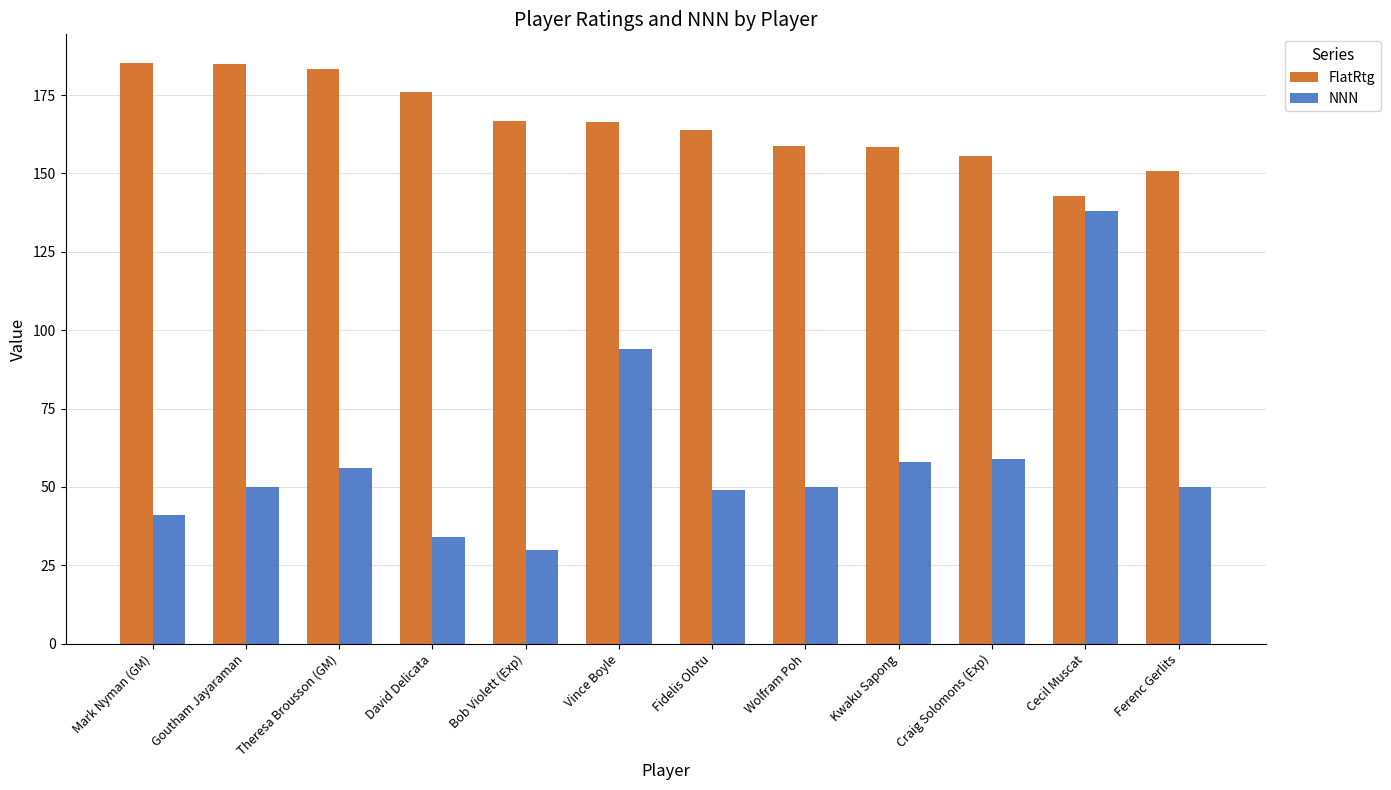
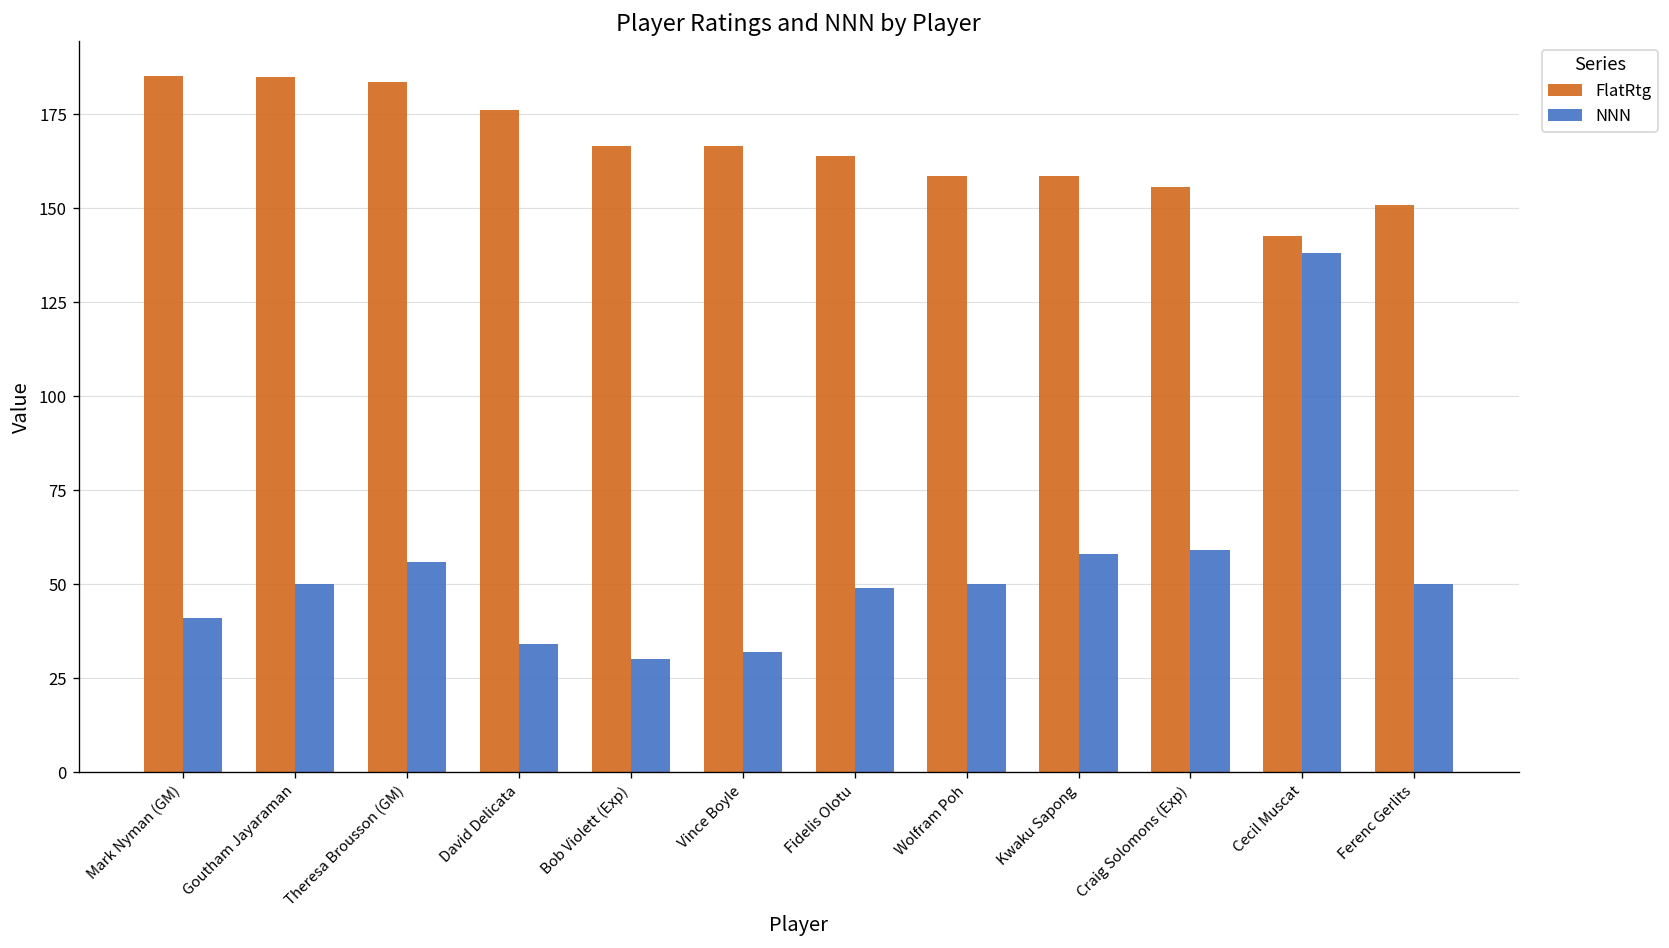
NNN, Vince Boyle: 94 -> 32
